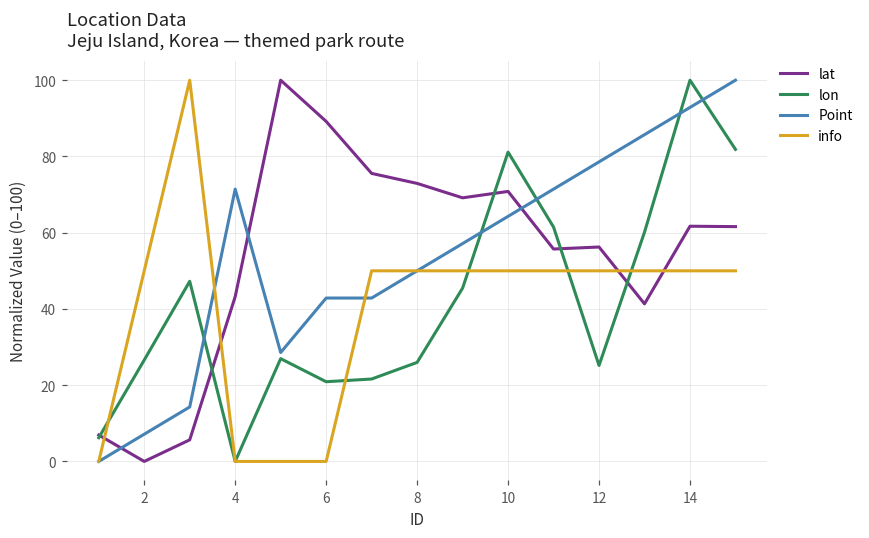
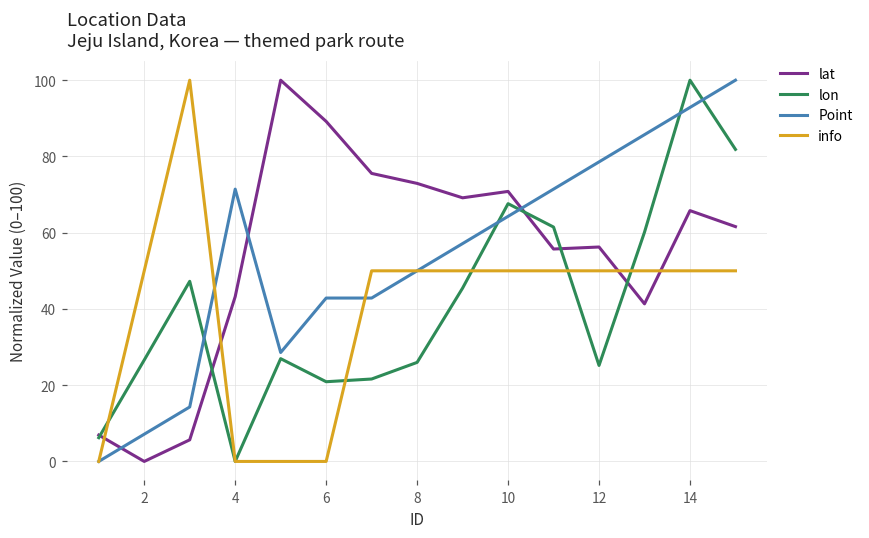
lon, 10: 81 -> 68
lat, 14: 62 -> 66
